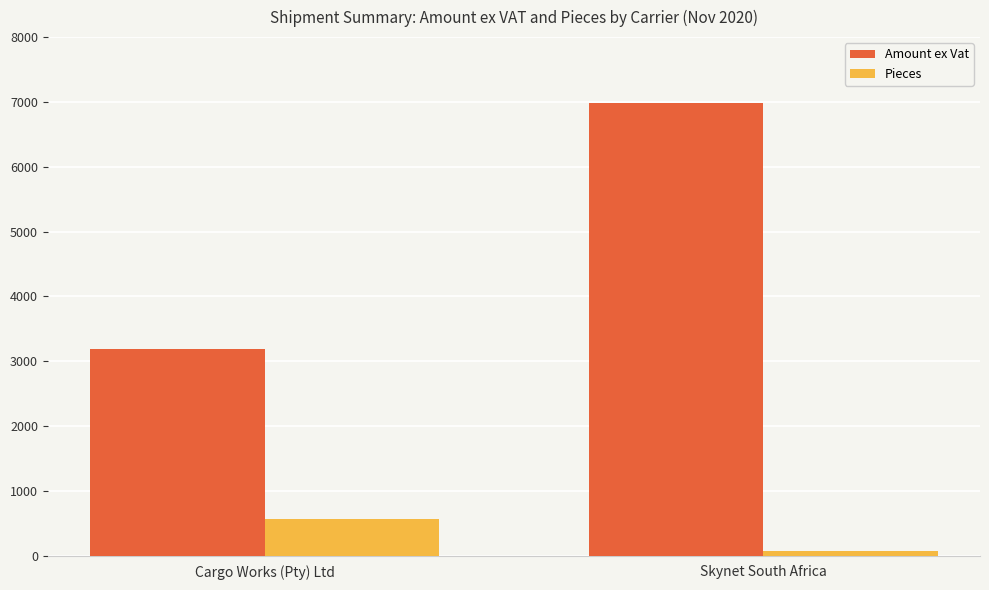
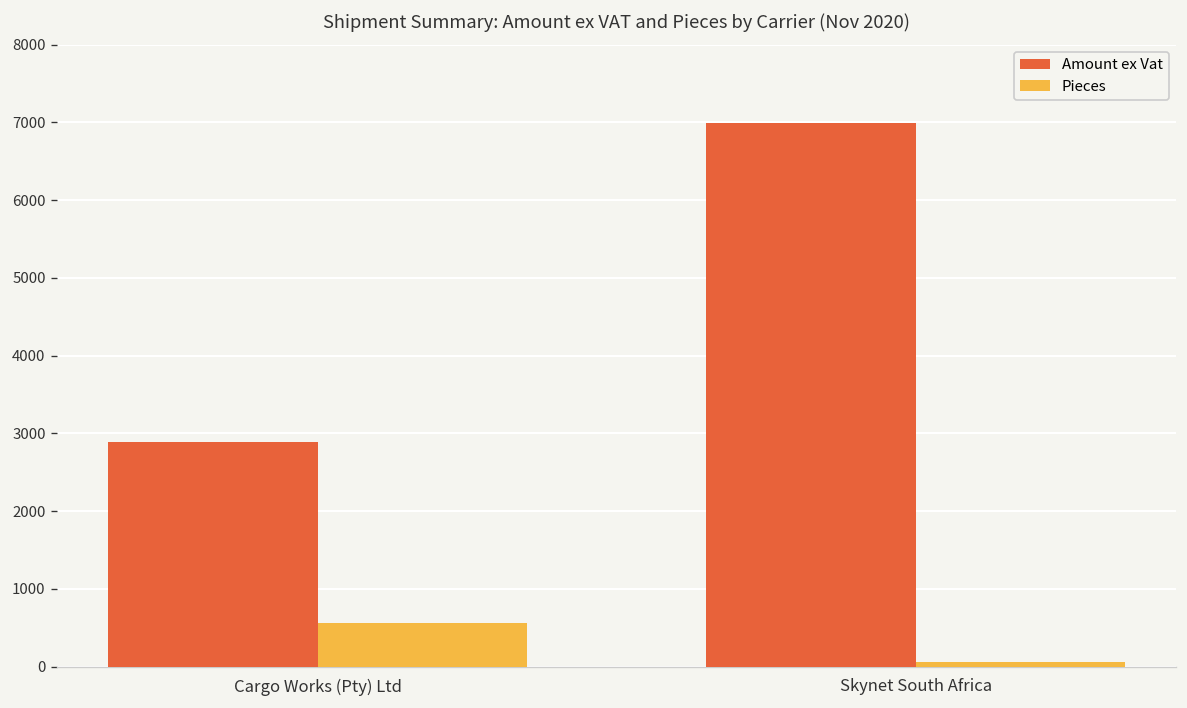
Amount ex Vat, Cargo Works (Pty) Ltd: 3200 -> 2900
